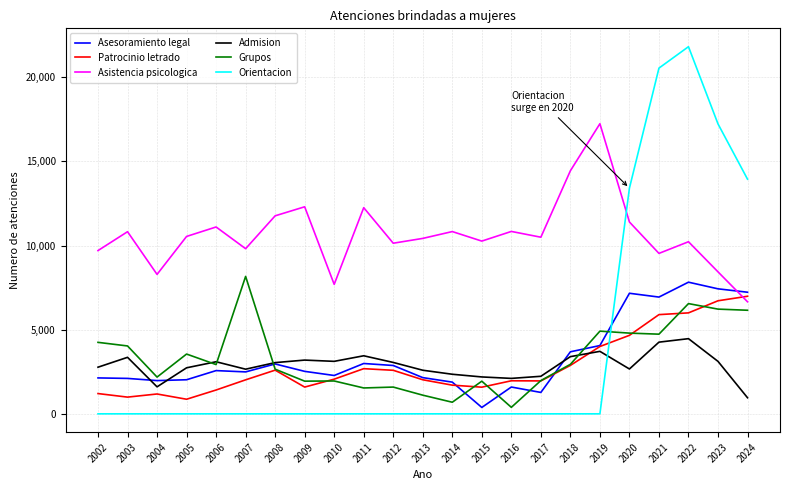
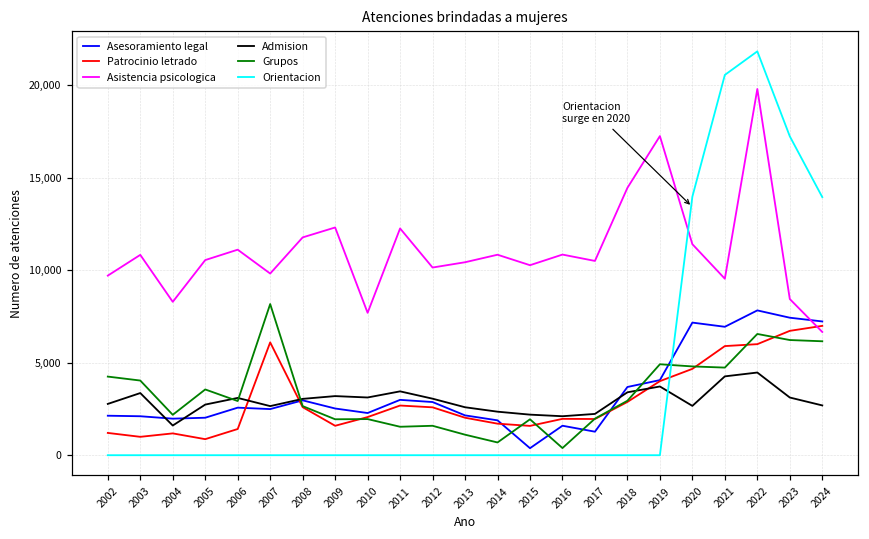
Patrocinio letrado, 2007: 2,000 -> 6,100
Orientacion, 2020: 13,400 -> 14,000
Asistencia psicologica, 2022: 10,200 -> 19,800
Admision, 2024: 1,000 -> 2,700
